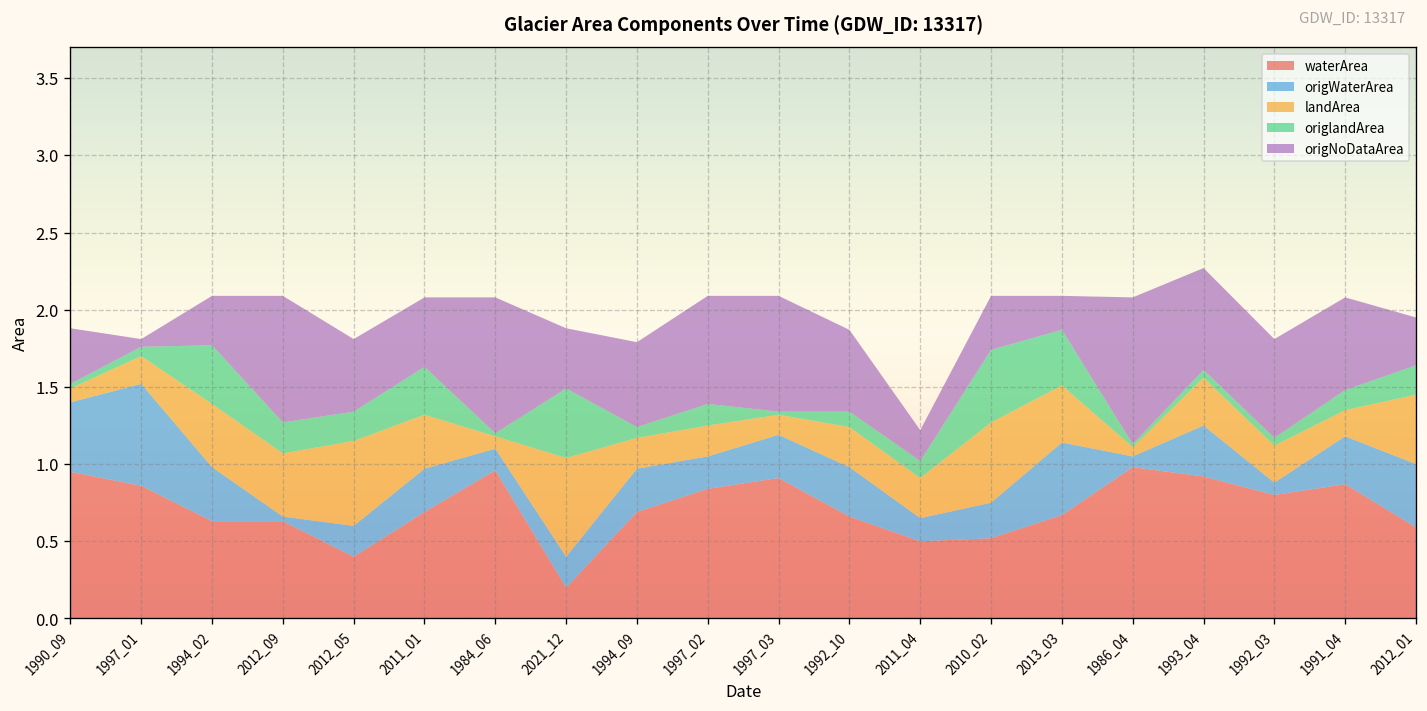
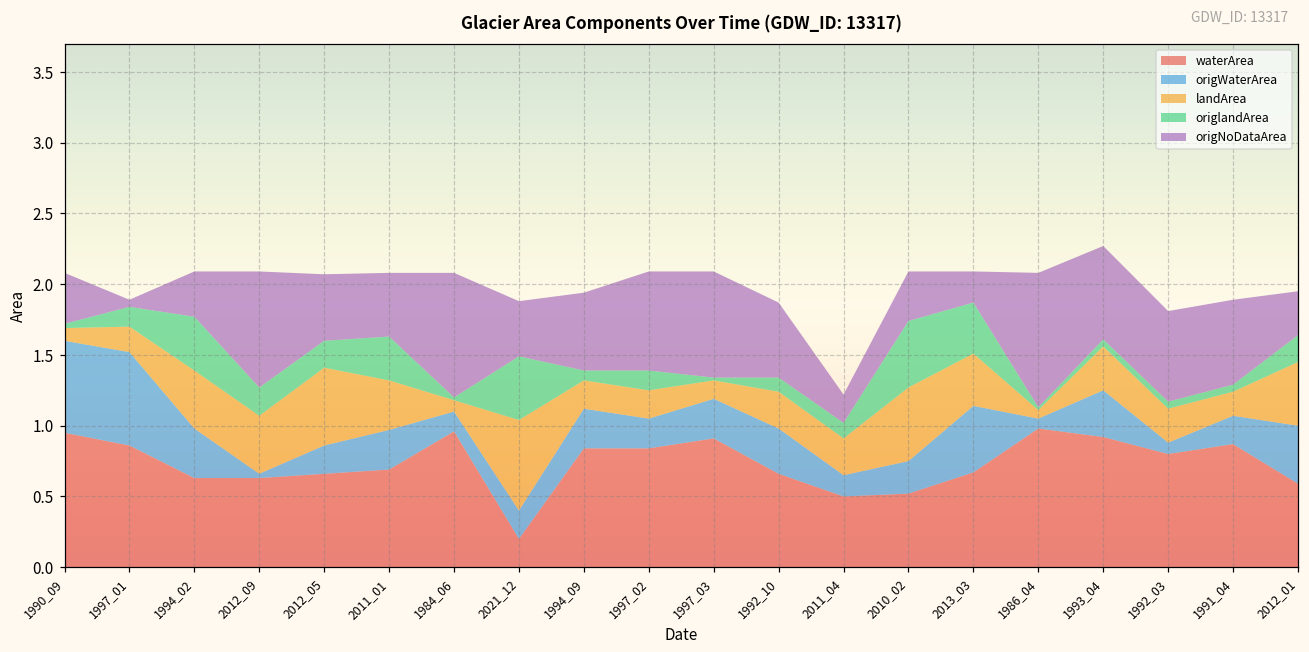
origWaterArea, 1990_09: 0.45 -> 0.65
origlandArea, 1997_01: 0.06 -> 0.14
waterArea, 2012_05: 0.40 -> 0.66
waterArea, 1994_09: 0.69 -> 0.84
origWaterArea, 1991_04: 0.31 -> 0.20
origlandArea, 1991_04: 0.13 -> 0.05
